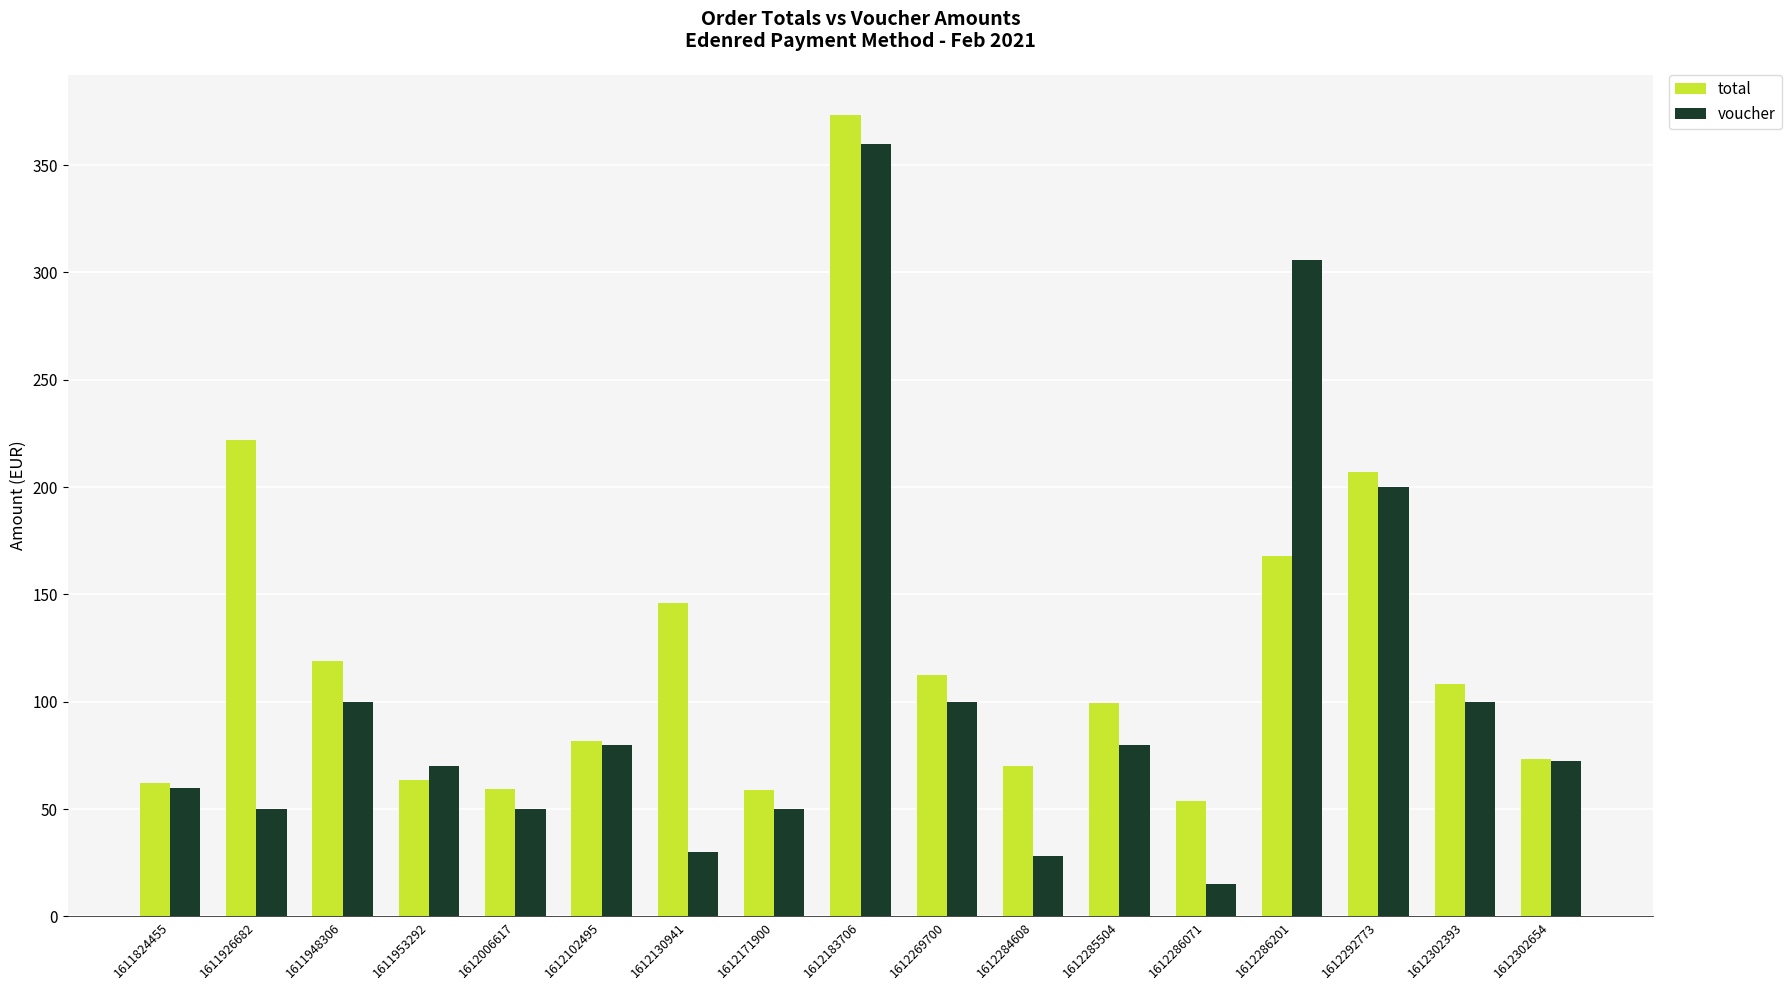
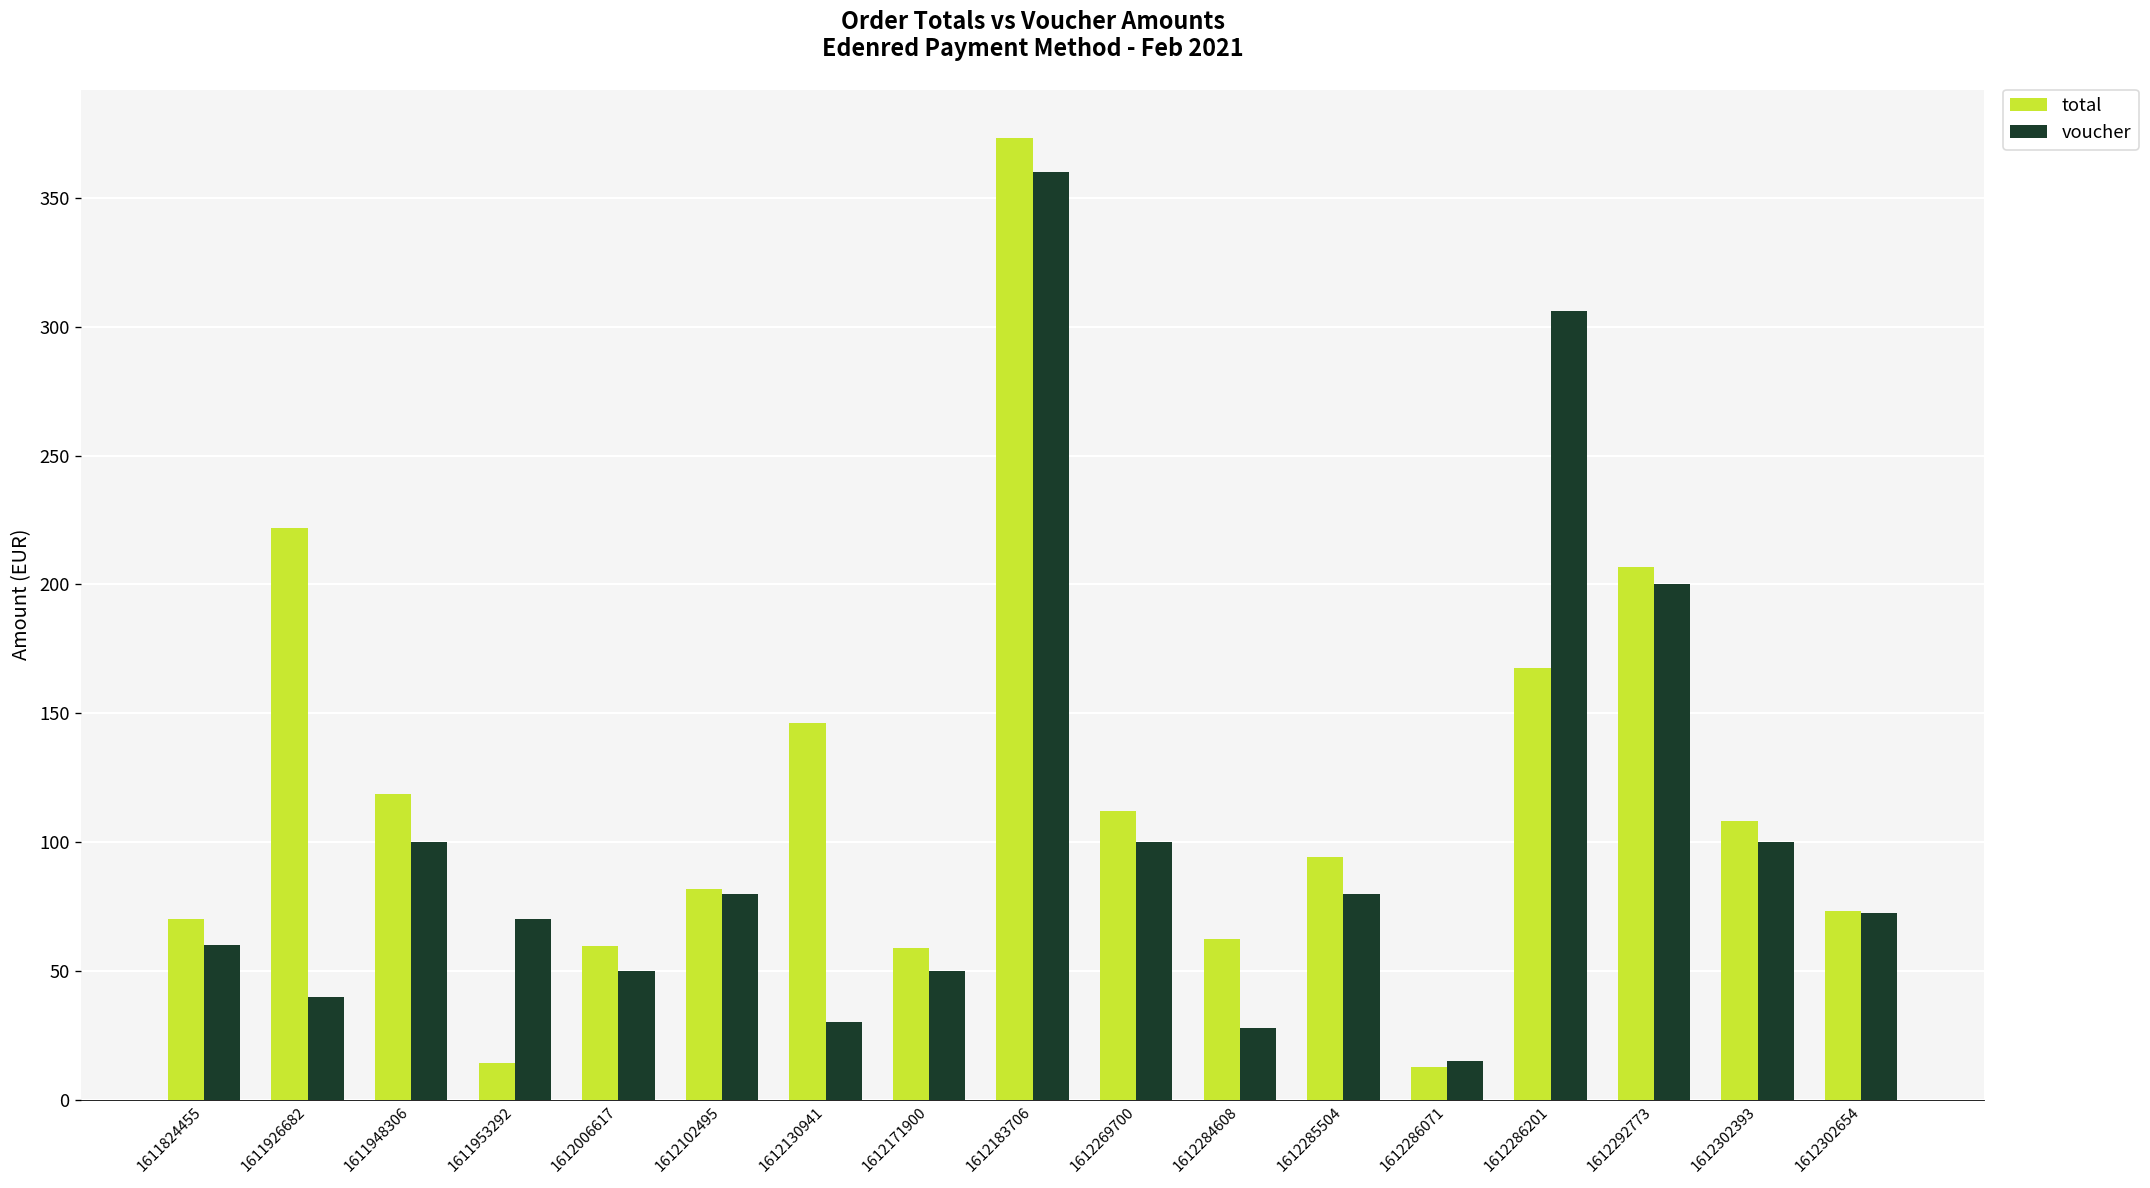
total, 1611824455: 62 -> 70
voucher, 1611926682: 50 -> 40
total, 1611953292: 64 -> 14
total, 1612284608: 70 -> 62
total, 1612285504: 99 -> 94
total, 1612286071: 54 -> 13
